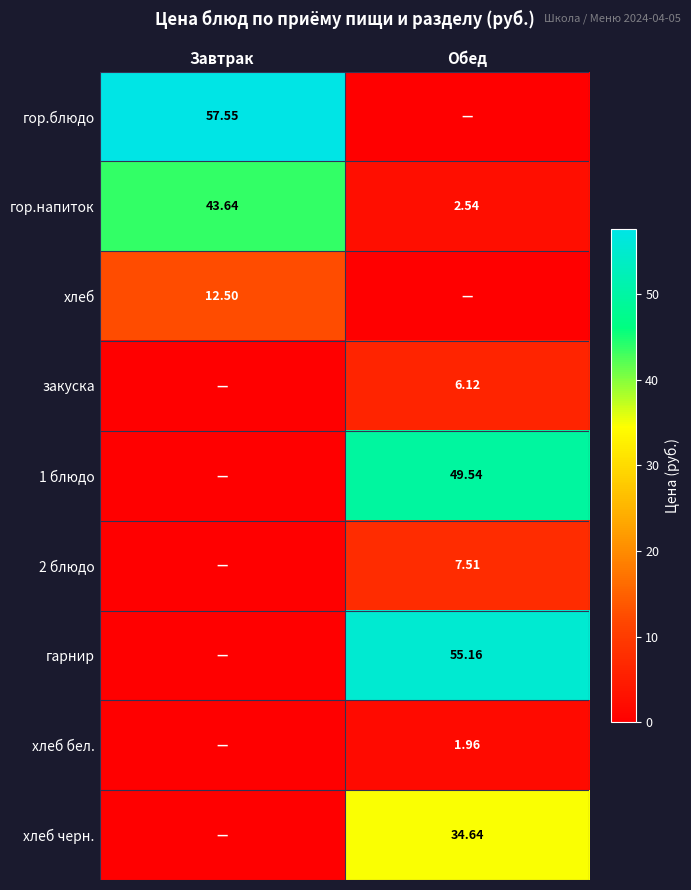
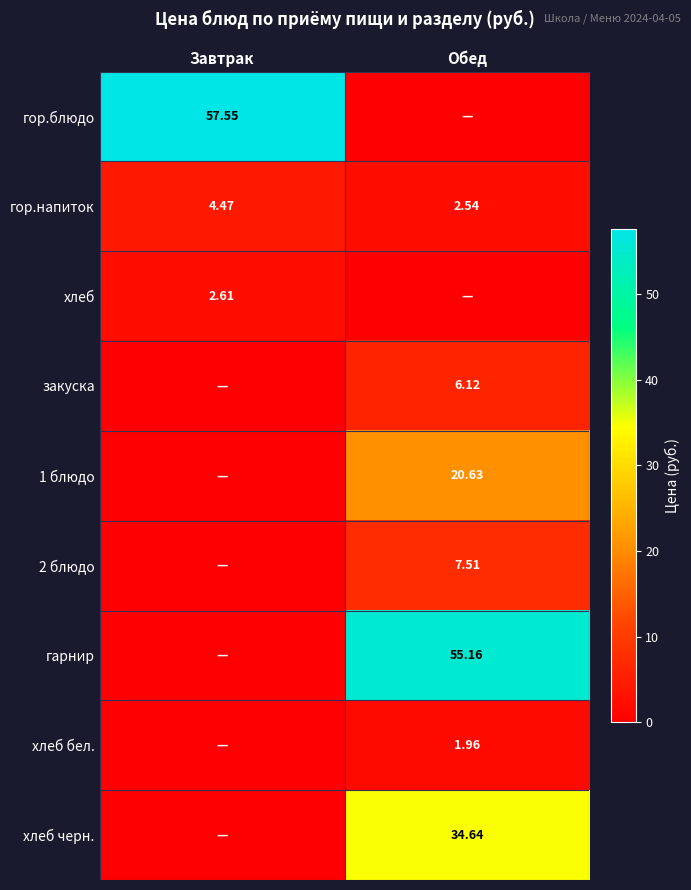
гор.напиток, Завтрак: 43.64 -> 4.47
хлеб, Завтрак: 12.50 -> 2.61
1 блюдо, Обед: 49.54 -> 20.63
